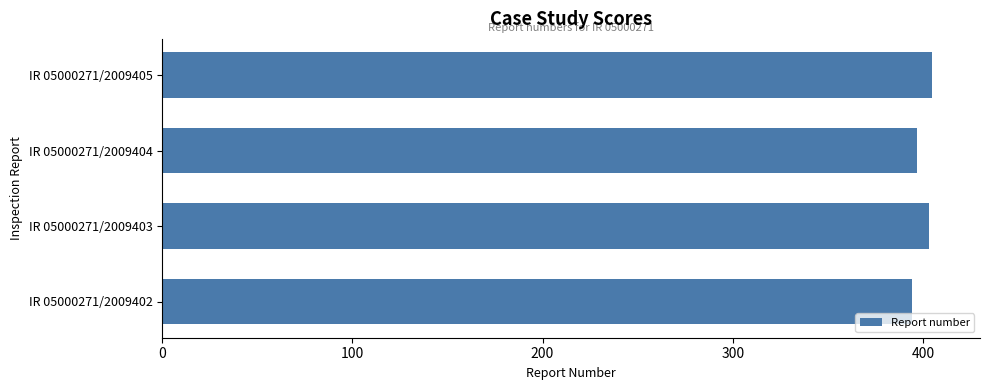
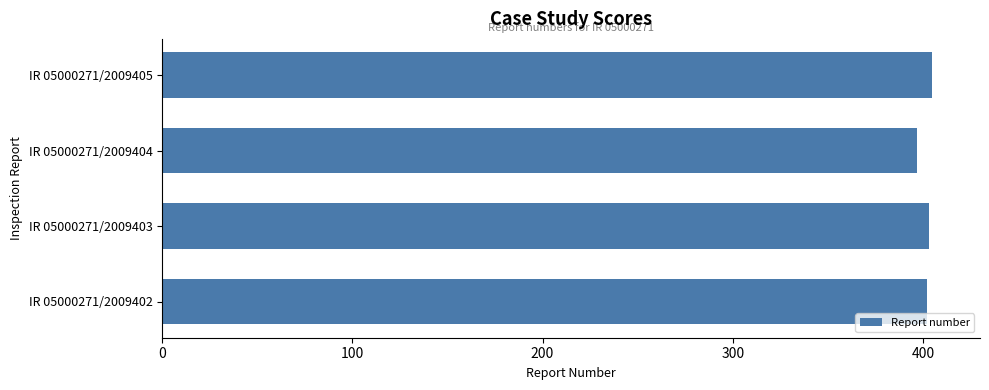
IR 05000271/2009402: 394 -> 402
